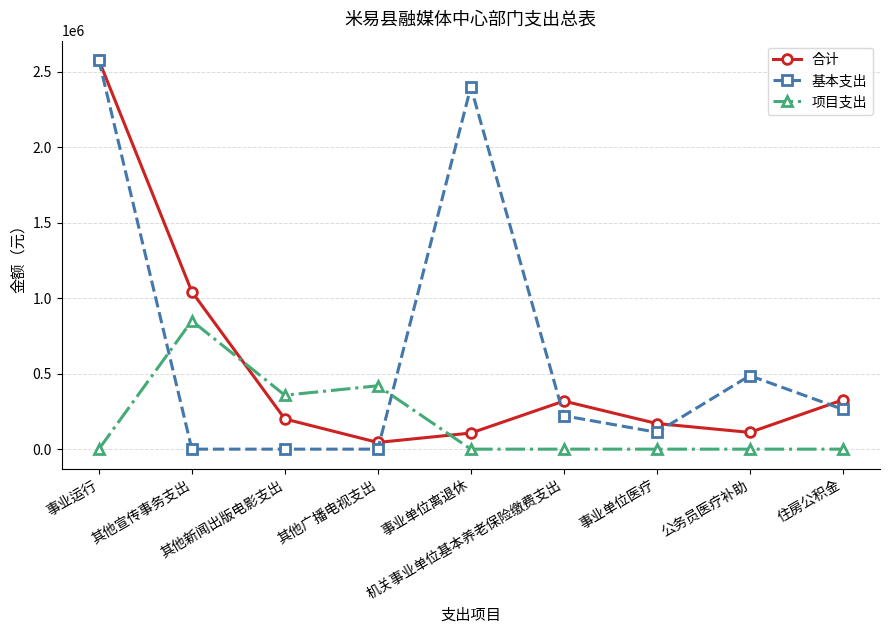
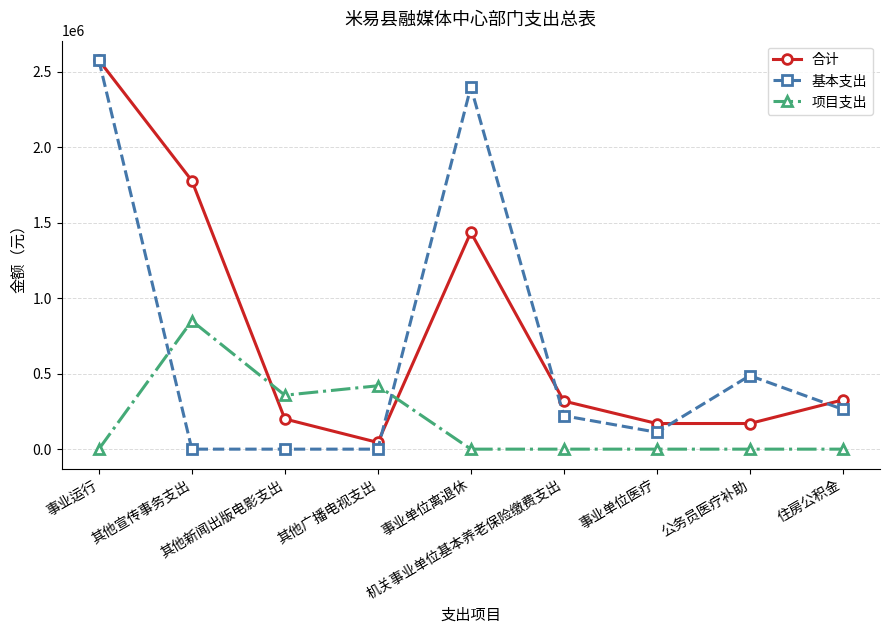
合计, 其他宣传事务支出: 1040000 -> 1780000
合计, 事业单位离退休: 110000 -> 1440000
合计, 公务员医疗补助: 110000 -> 170000
